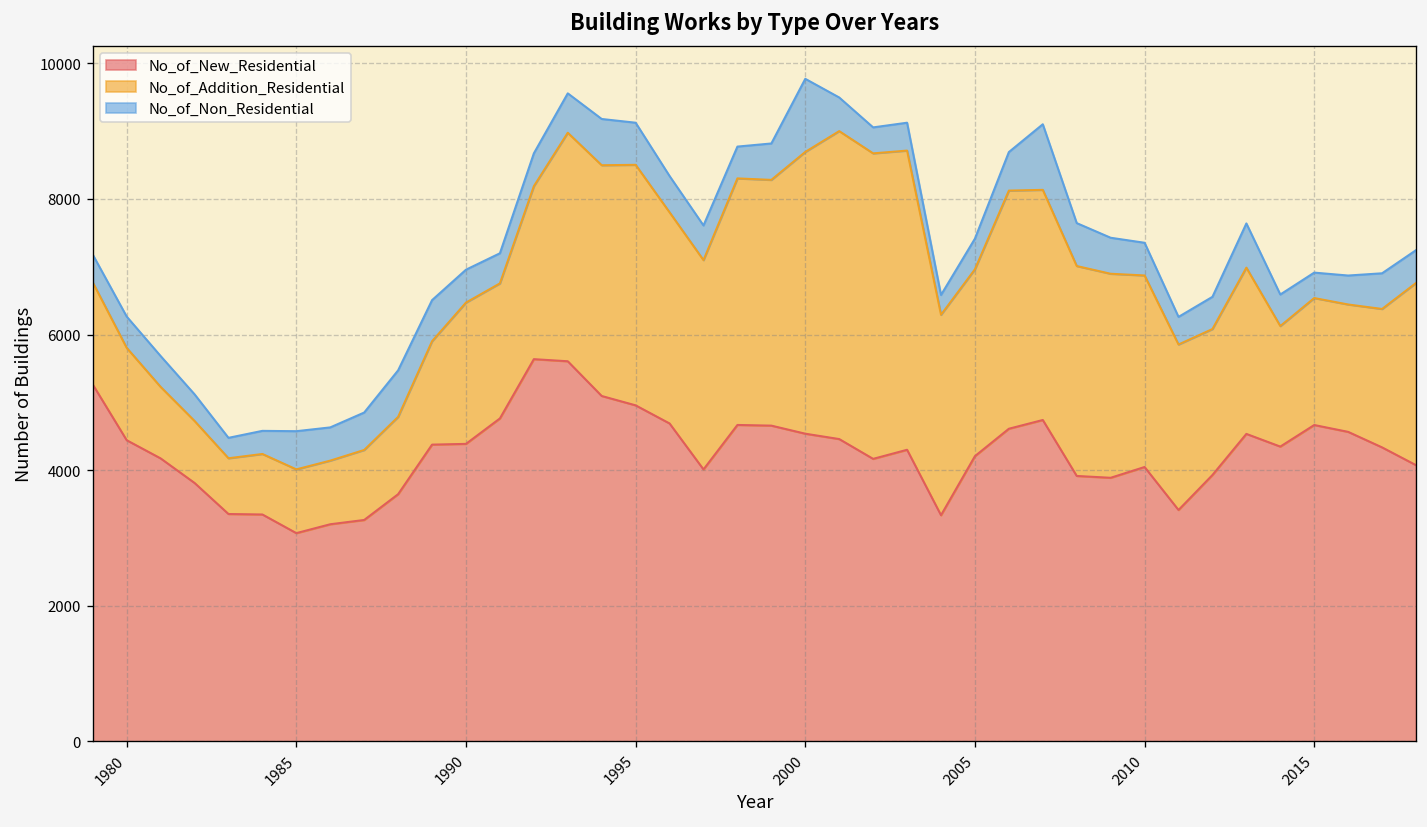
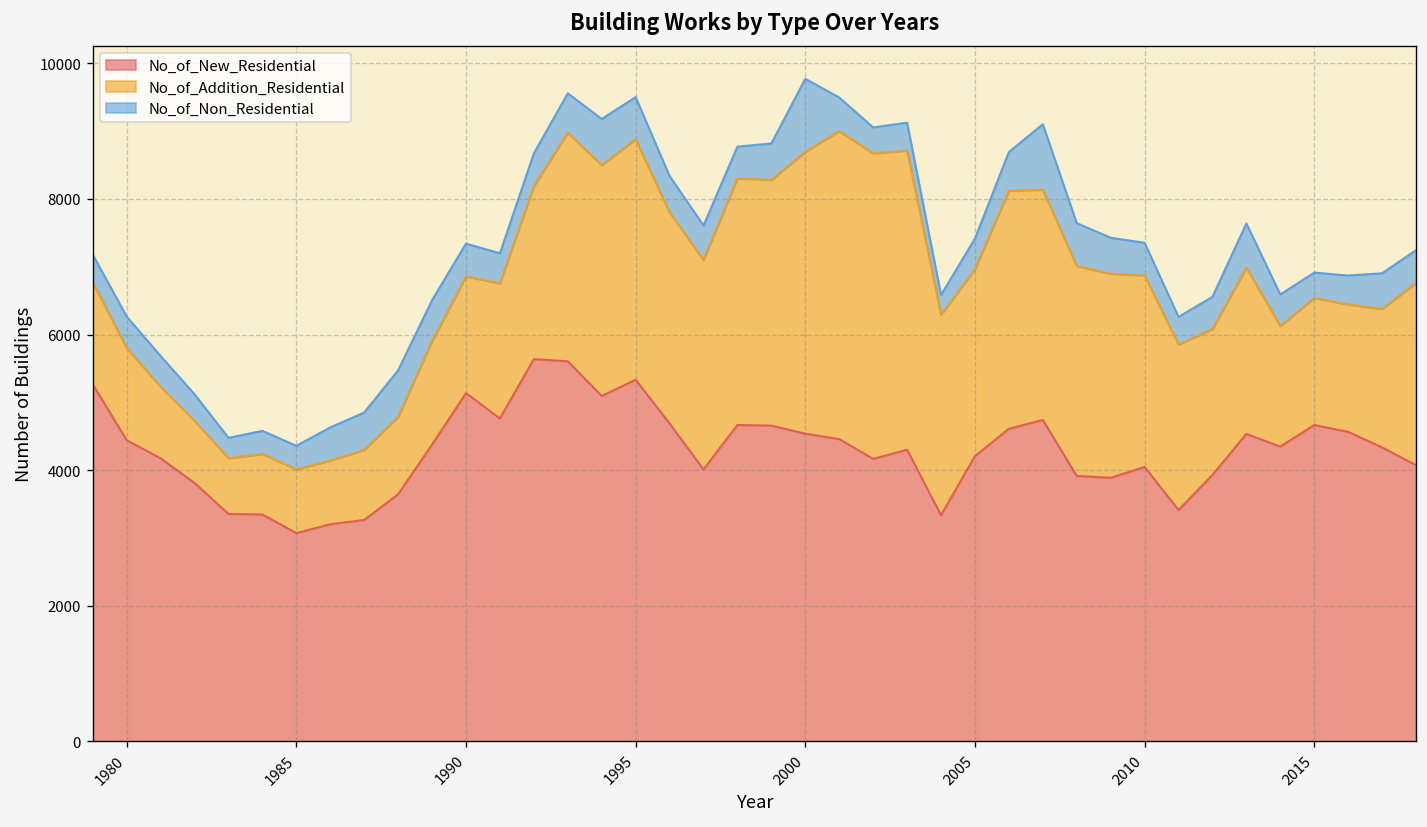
No_of_Non_Residential, 1985: 600 -> 300
No_of_New_Residential, 1990: 4400 -> 5100
No_of_Addition_Residential, 1990: 2100 -> 1700
No_of_New_Residential, 1995: 5000 -> 5300
